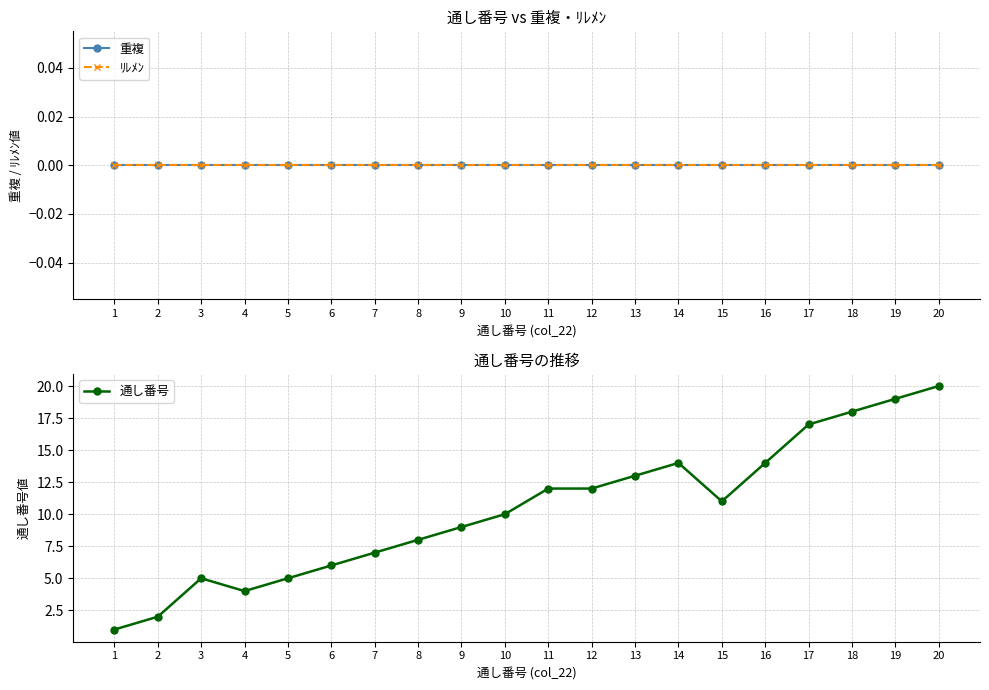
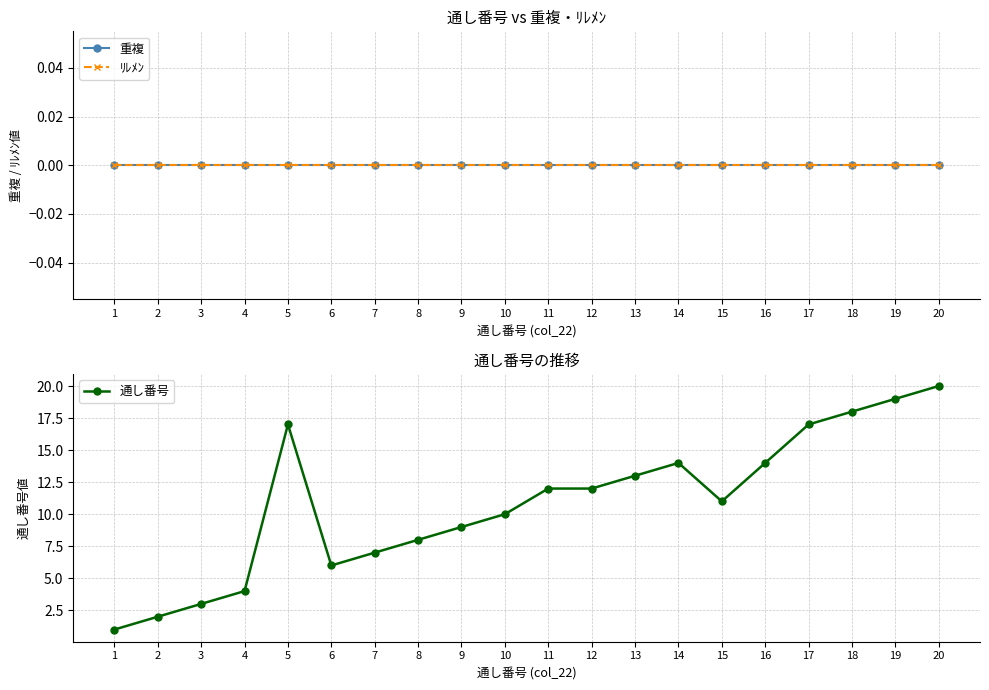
通し番号の推移, 3: 5 -> 3
通し番号の推移, 5: 5 -> 17
